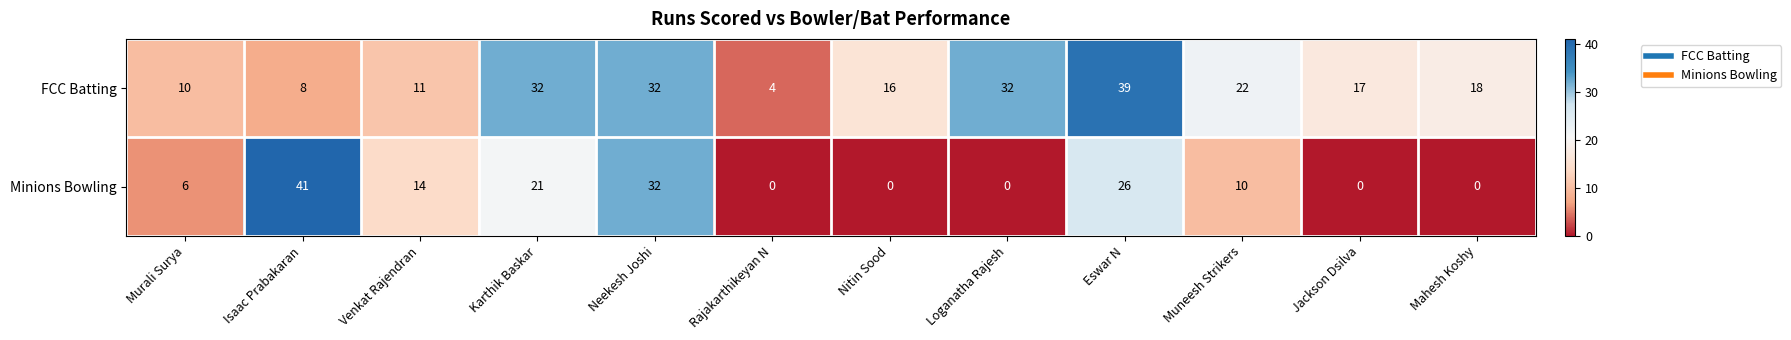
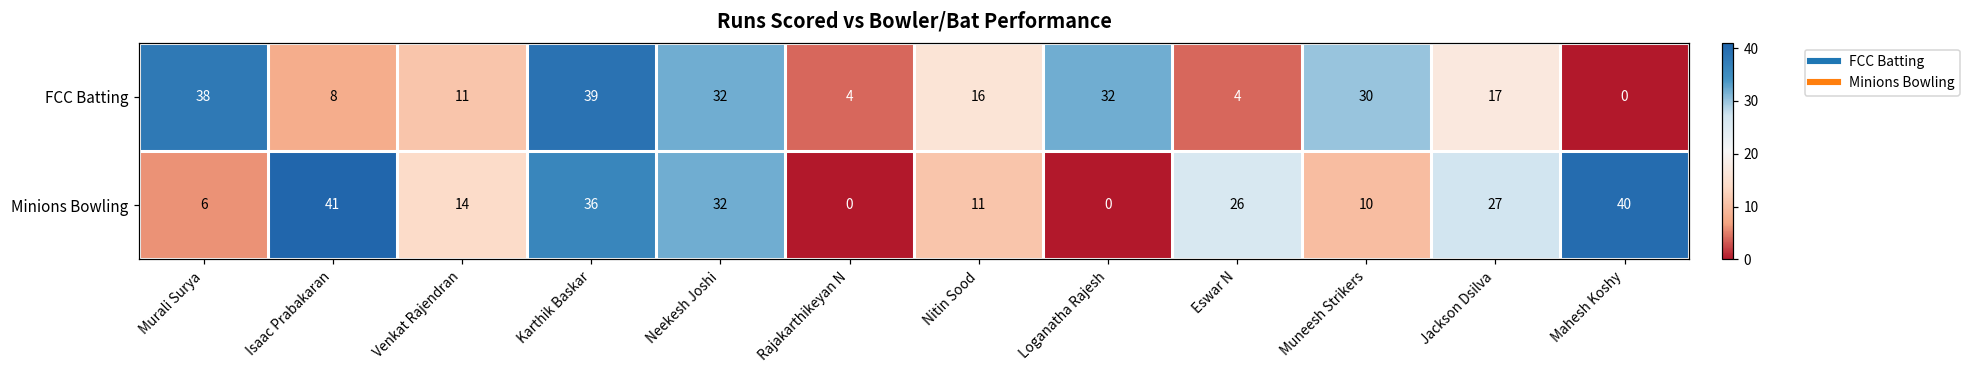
FCC Batting, Murali Surya: 10 -> 38
FCC Batting, Karthik Baskar: 32 -> 39
FCC Batting, Eswar N: 39 -> 4
FCC Batting, Muneesh Strikers: 22 -> 30
FCC Batting, Mahesh Koshy: 18 -> 0
Minions Bowling, Karthik Baskar: 21 -> 36
Minions Bowling, Nitin Sood: 0 -> 11
Minions Bowling, Jackson Dsilva: 0 -> 27
Minions Bowling, Mahesh Koshy: 0 -> 40
